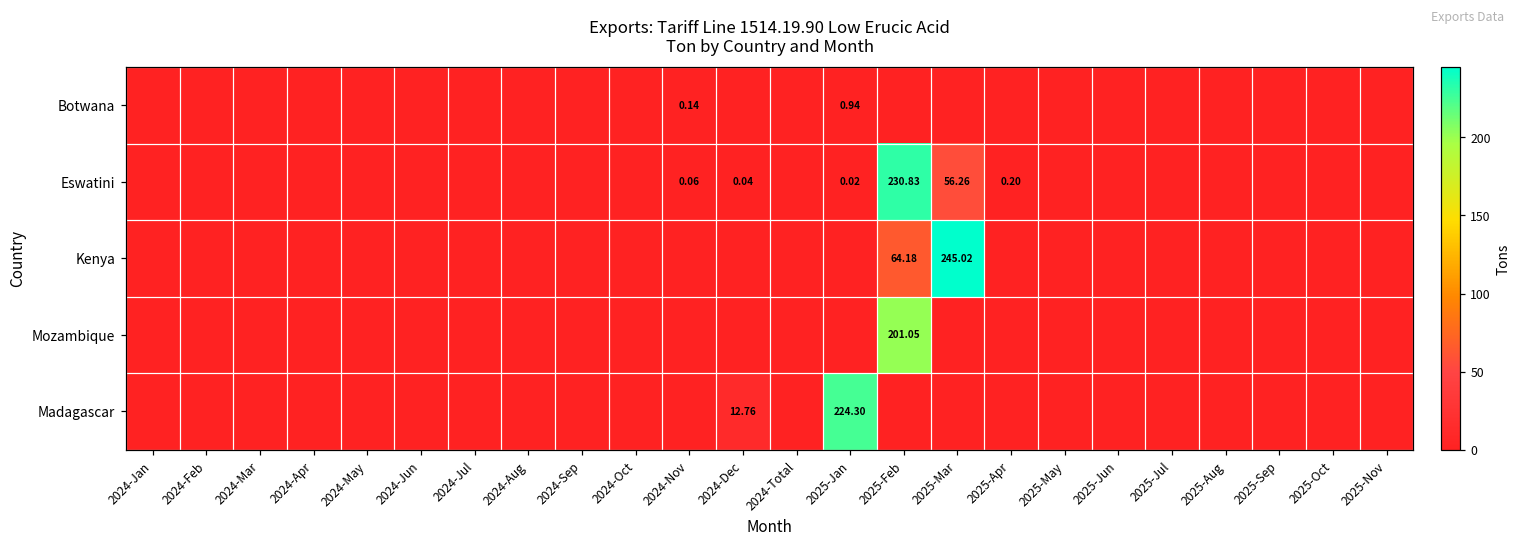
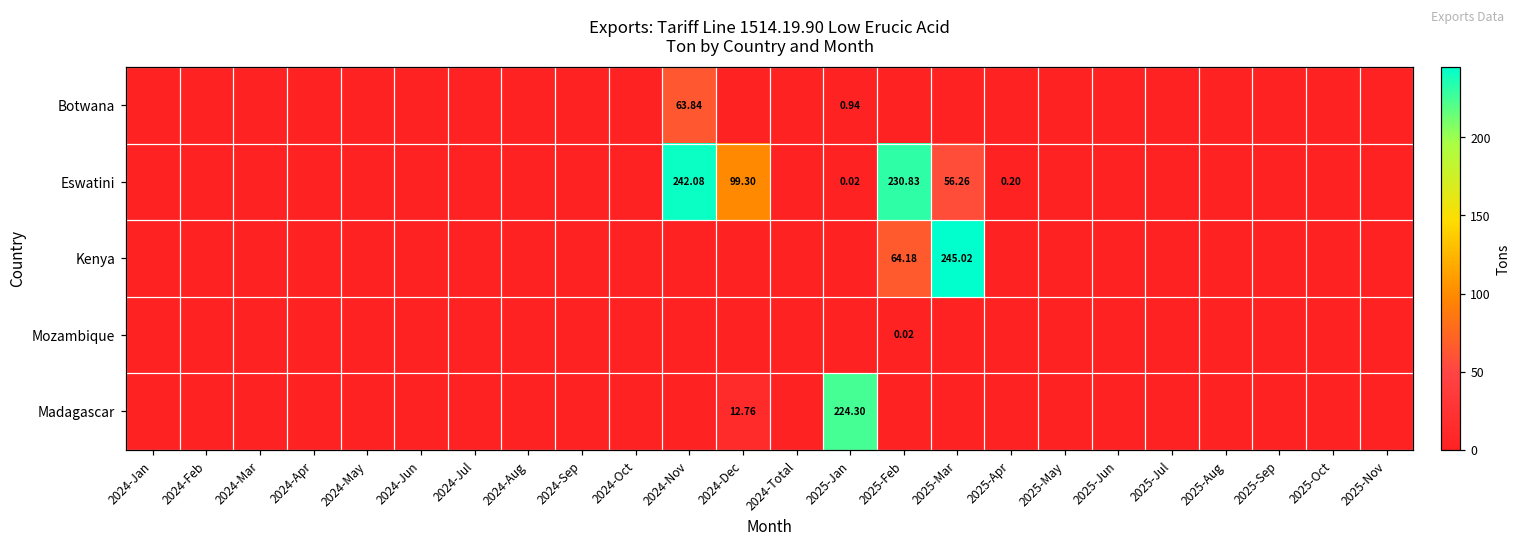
Botwana, 2024-Nov: 0.14 -> 63.84
Eswatini, 2024-Nov: 0.06 -> 242.08
Eswatini, 2024-Dec: 0.04 -> 99.30
Mozambique, 2025-Feb: 201.05 -> 0.02
